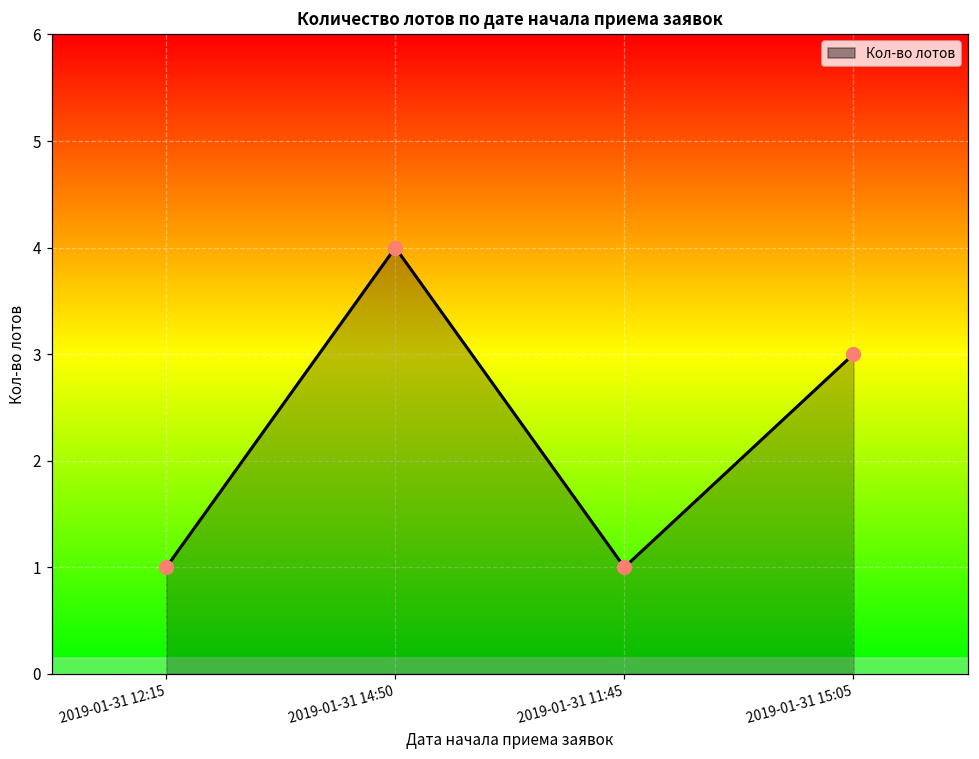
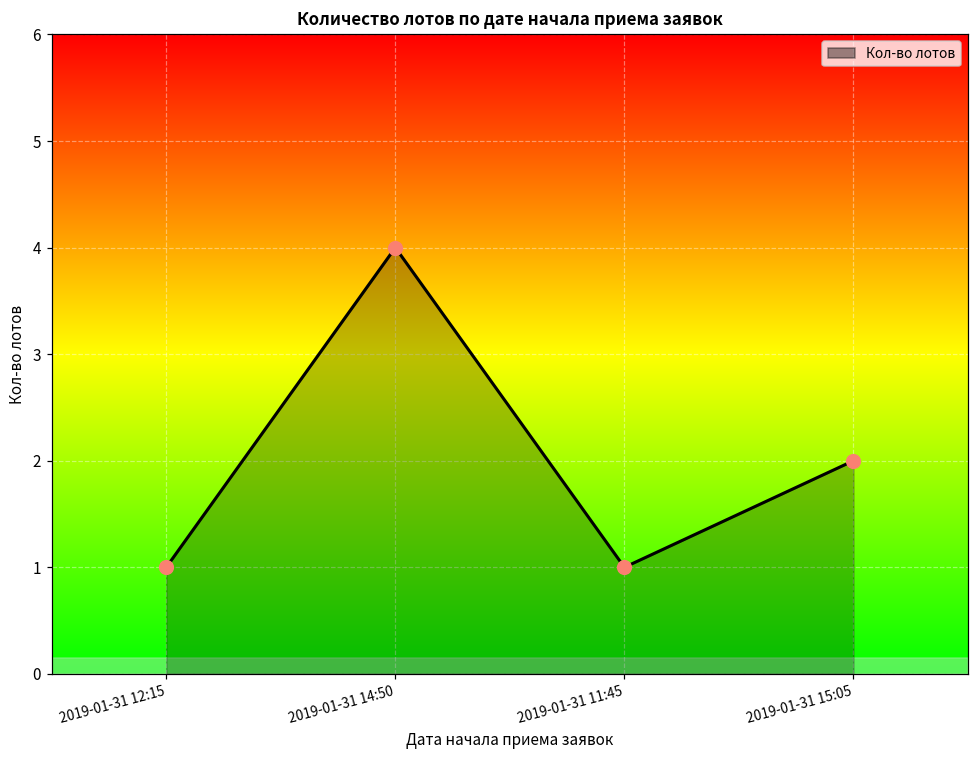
2019-01-31 15:05: 3 -> 2
